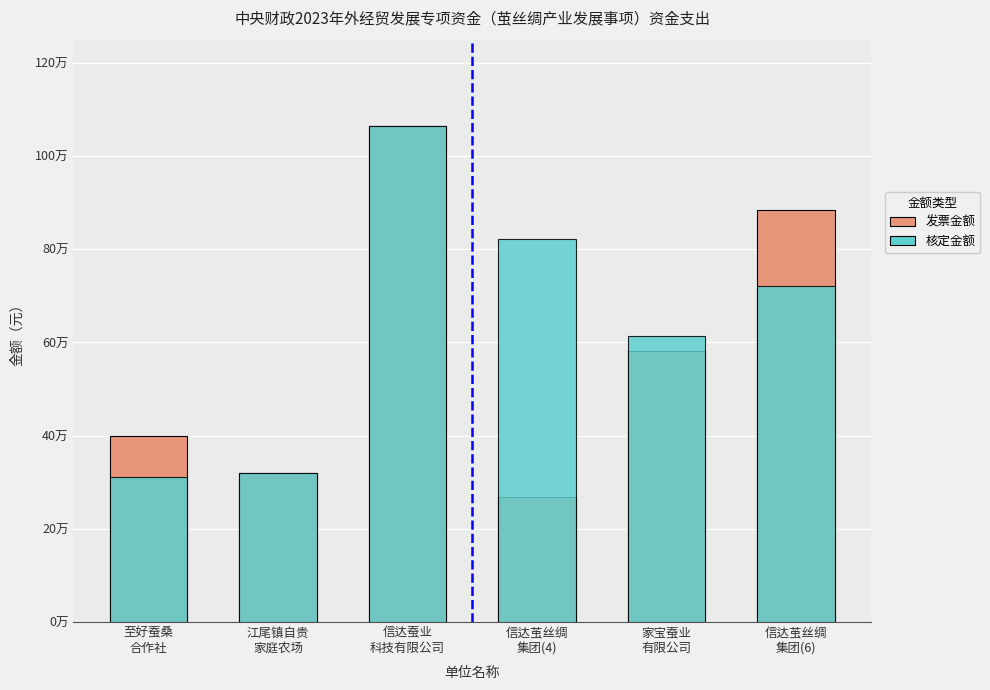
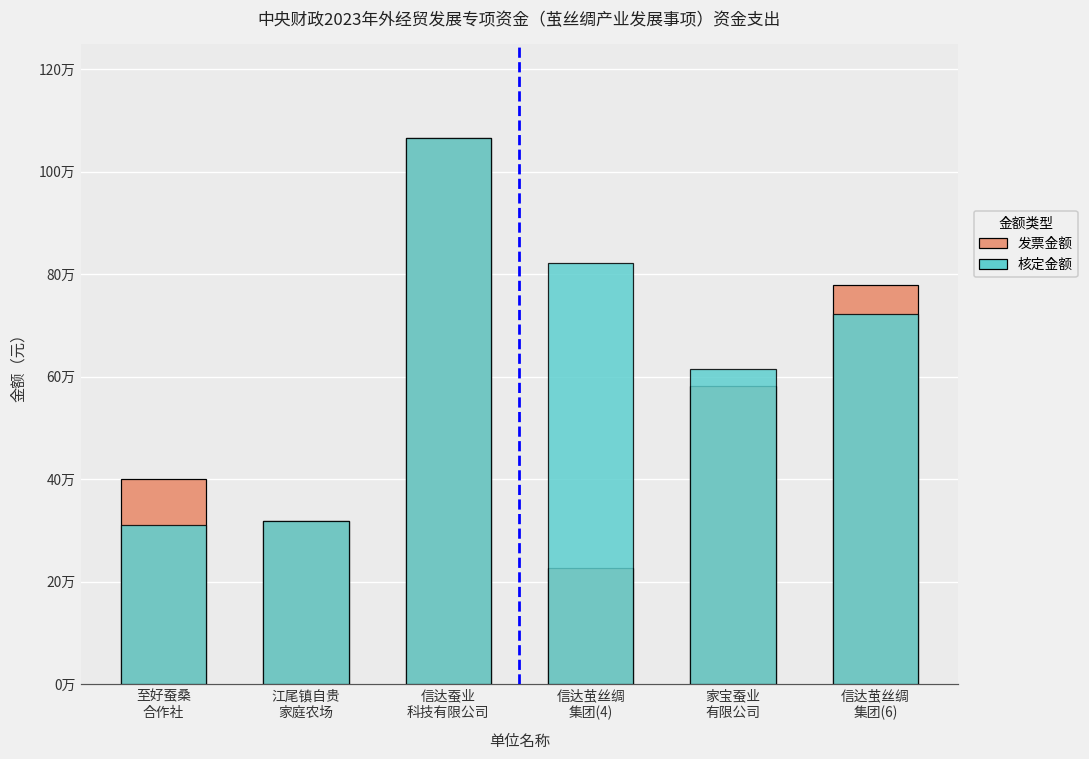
发票金额, 信达茧丝绸 集团(4): 27万 -> 23万
发票金额, 信达茧丝绸 集团(6): 88万 -> 78万
